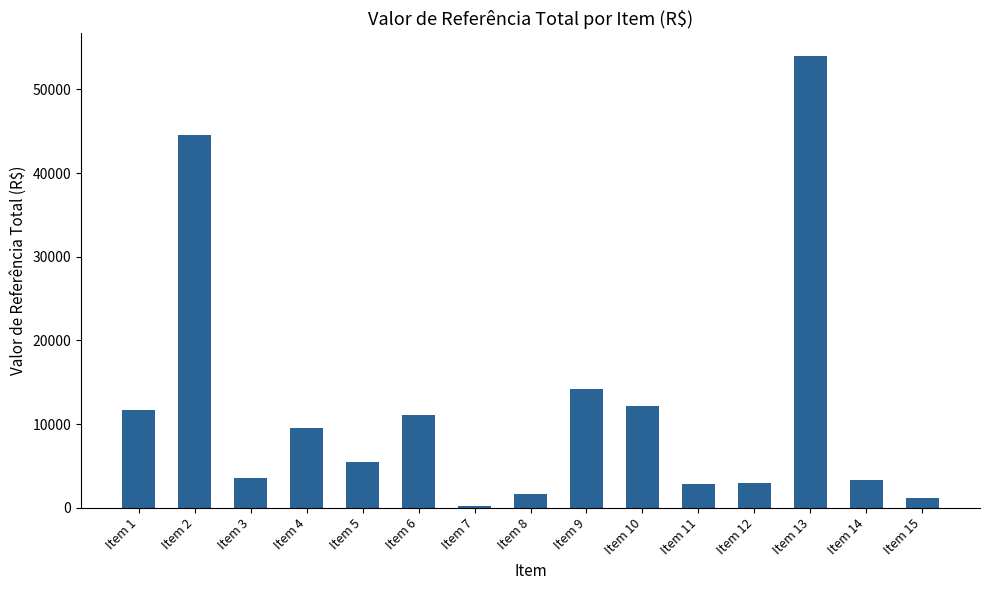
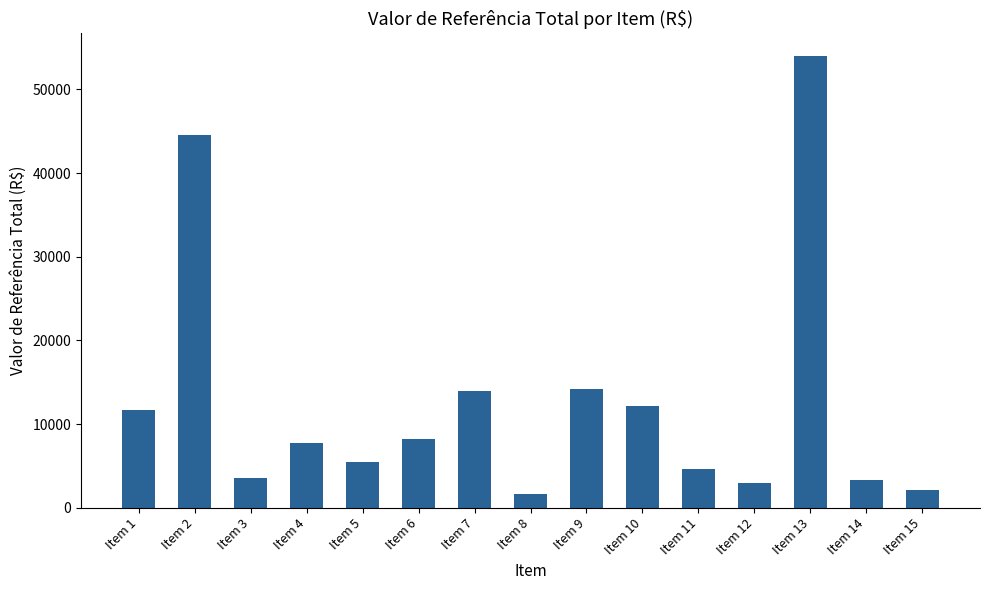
Item 4: 10000 -> 8000
Item 6: 11000 -> 8000
Item 7: 0 -> 14000
Item 11: 3000 -> 5000
Item 15: 1000 -> 2000
